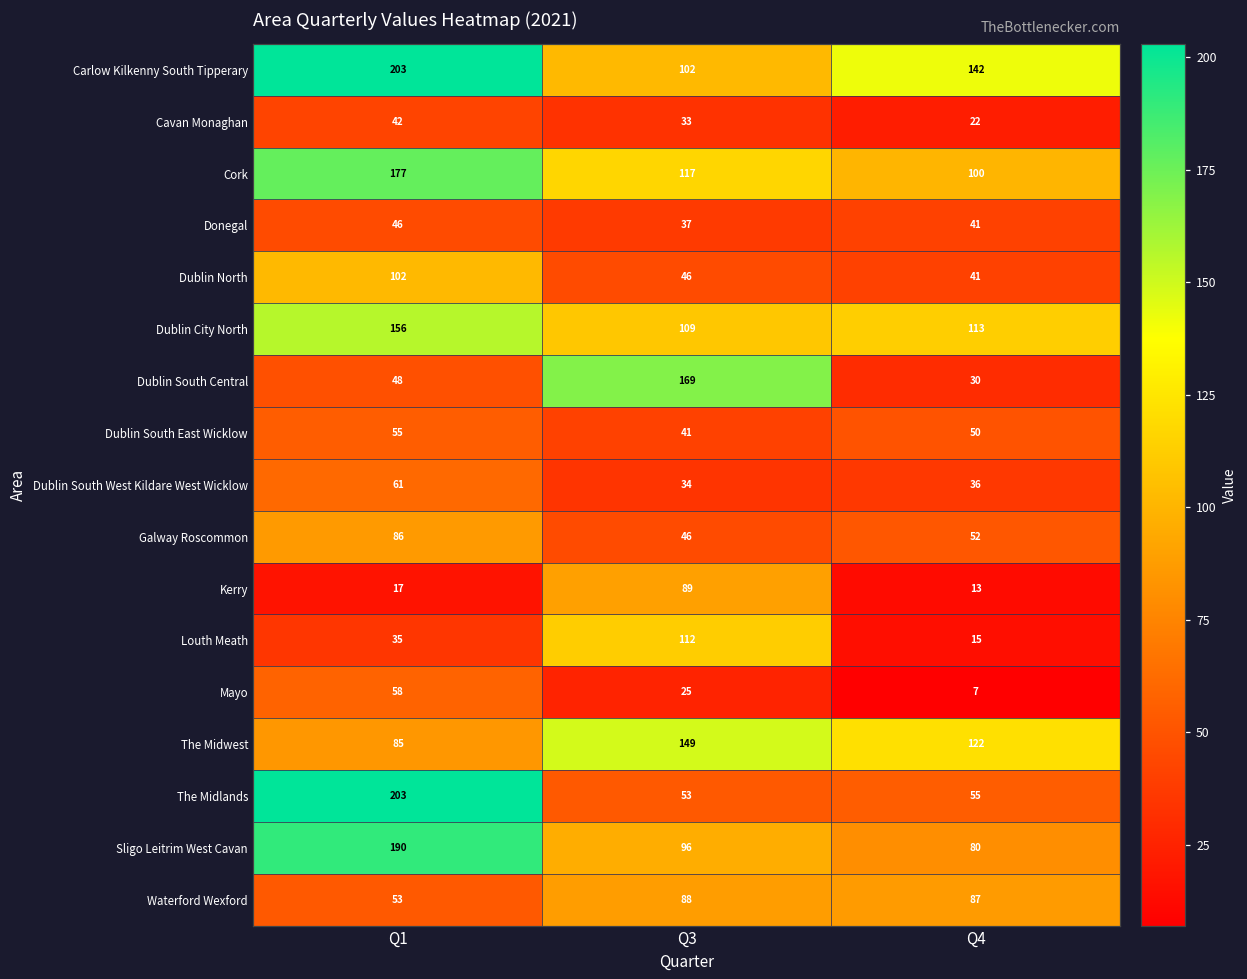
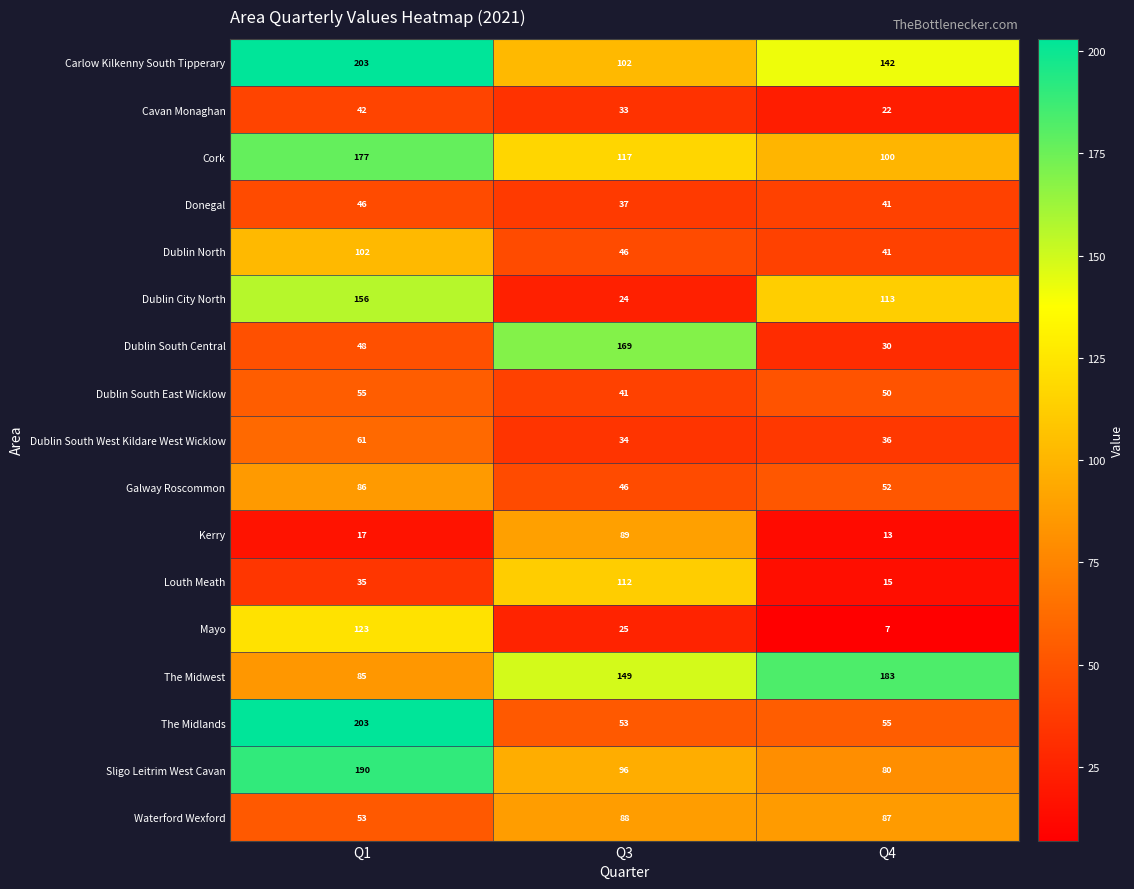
Dublin City North, Q3: 109 -> 24
Mayo, Q1: 58 -> 123
The Midwest, Q4: 122 -> 183
